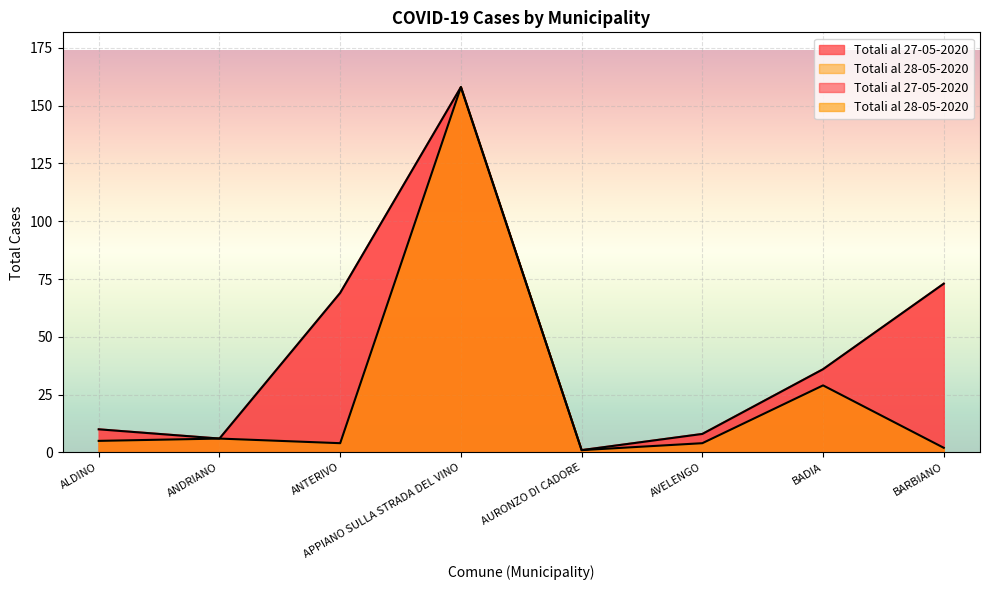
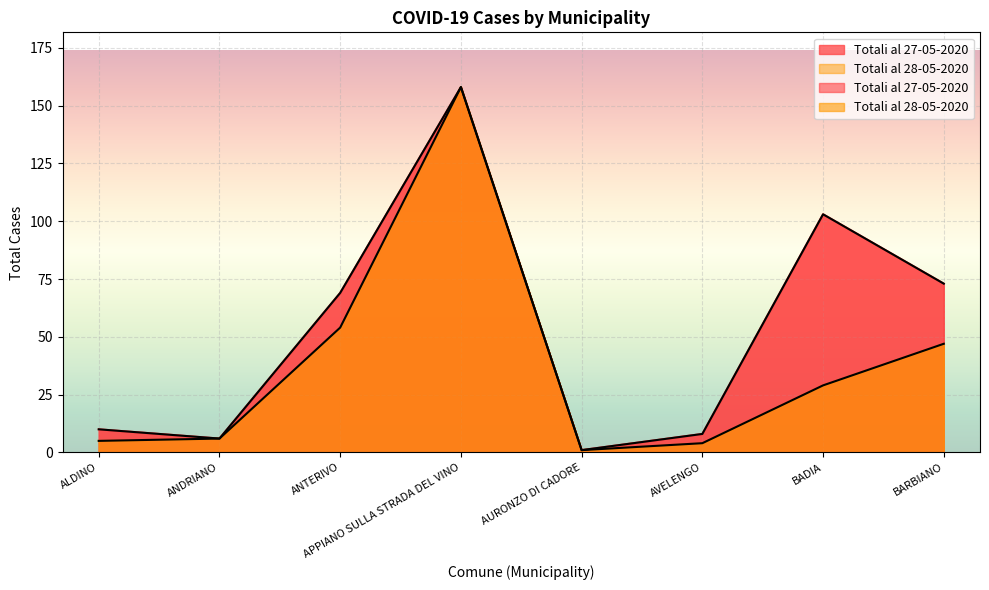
Totali al 28-05-2020, ANTERIVO: 4 -> 54
Totali al 27-05-2020, BADIA: 36 -> 103
Totali al 28-05-2020, BARBIANO: 2 -> 47
